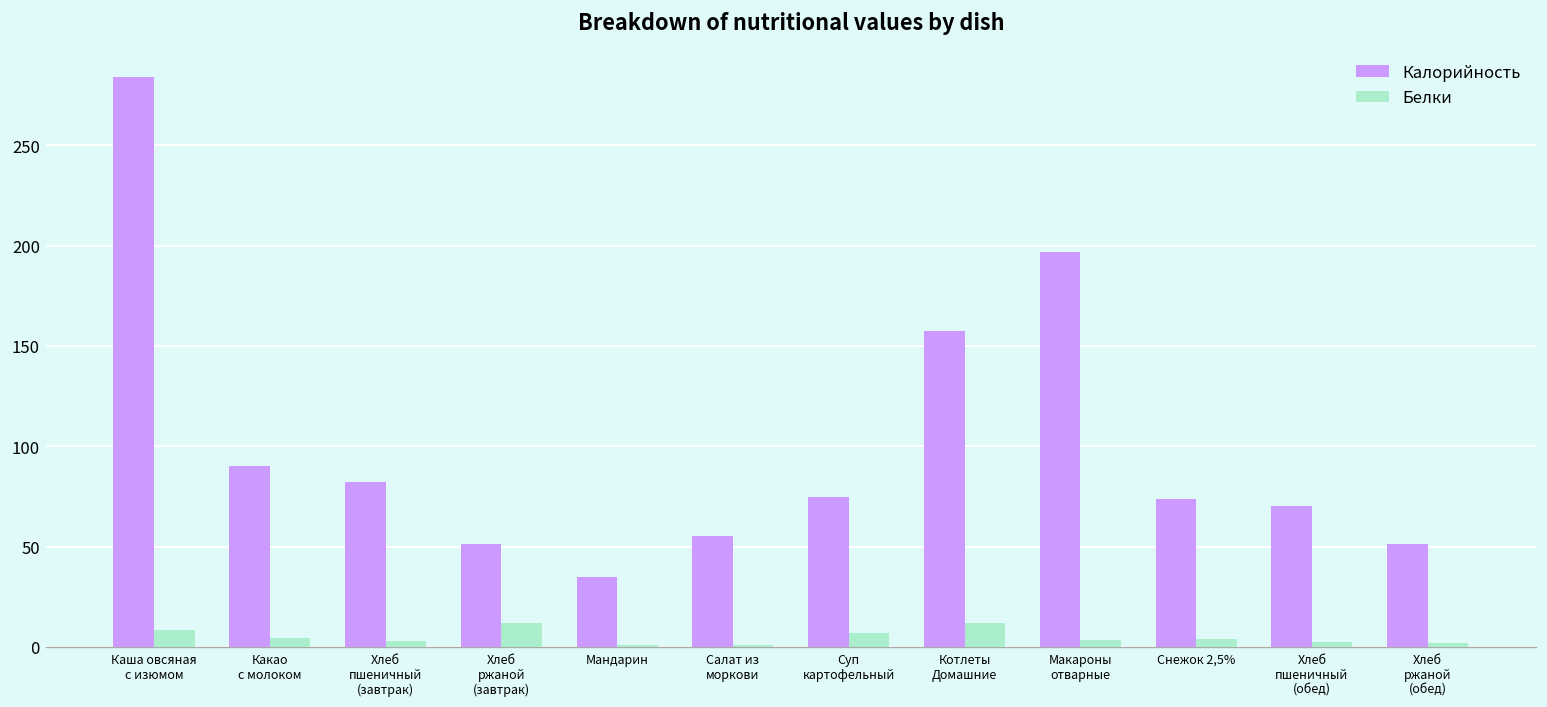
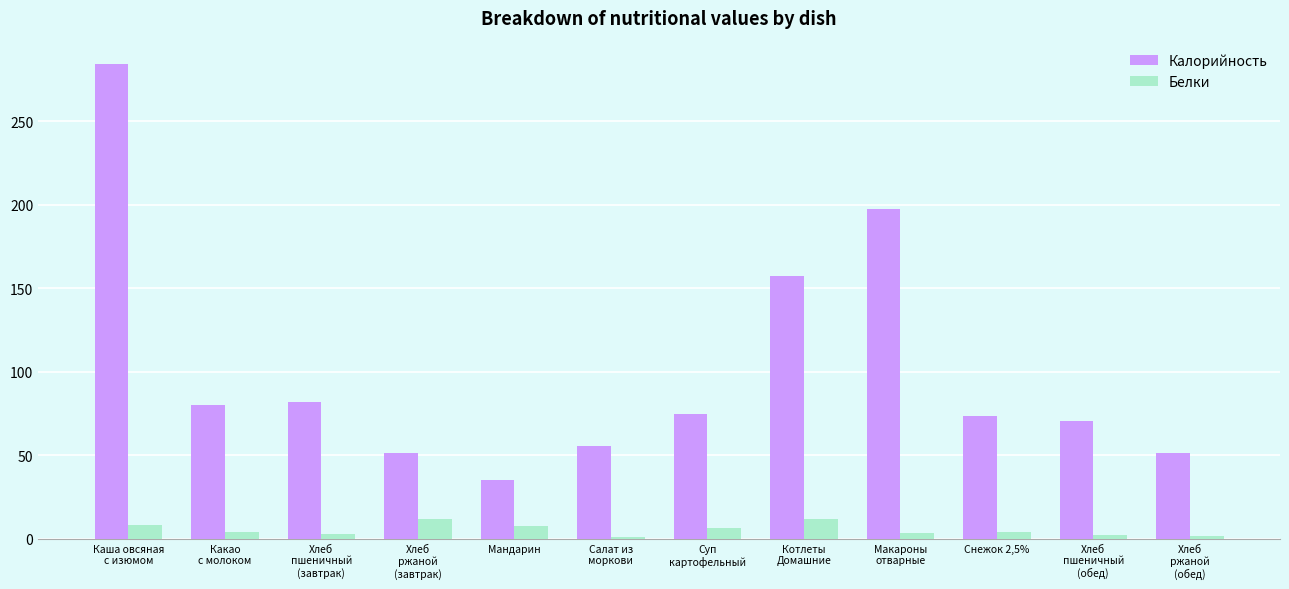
Калорийность, Какао с молоком: 90 -> 80
Белки, Мандарин: 1 -> 7
